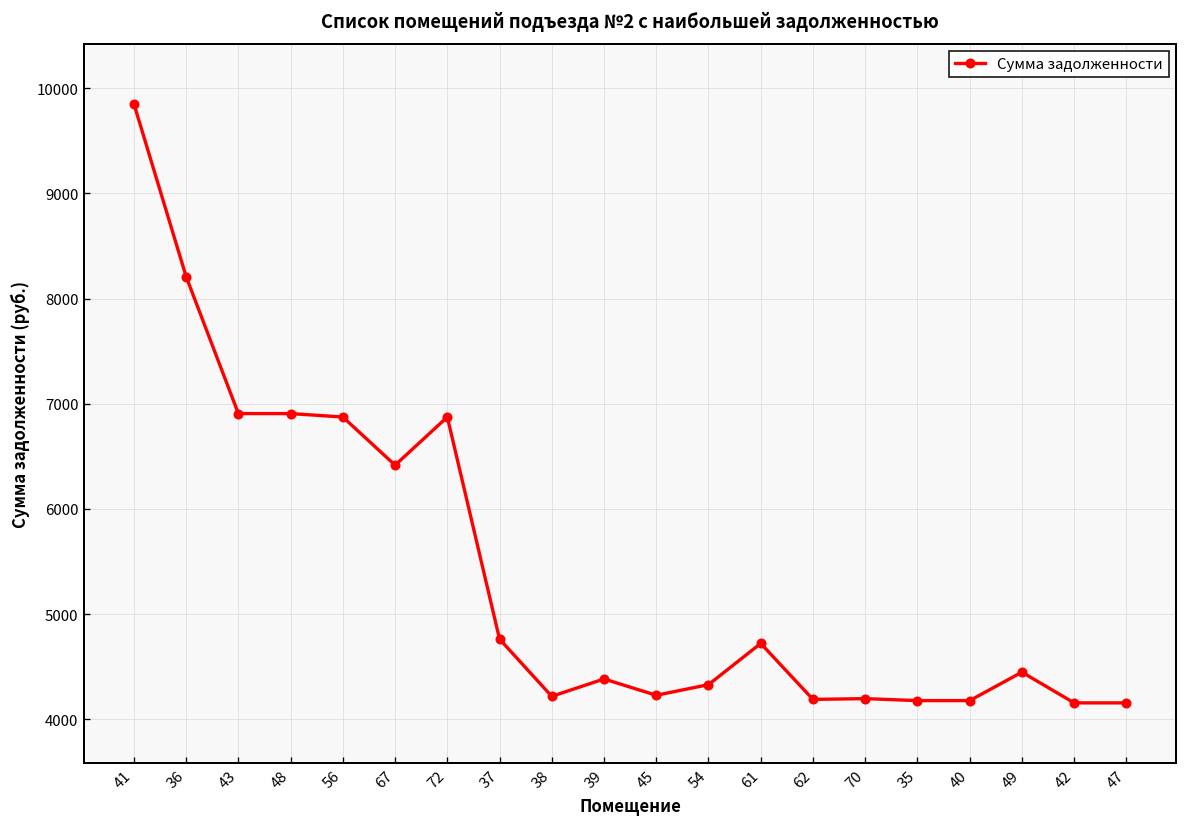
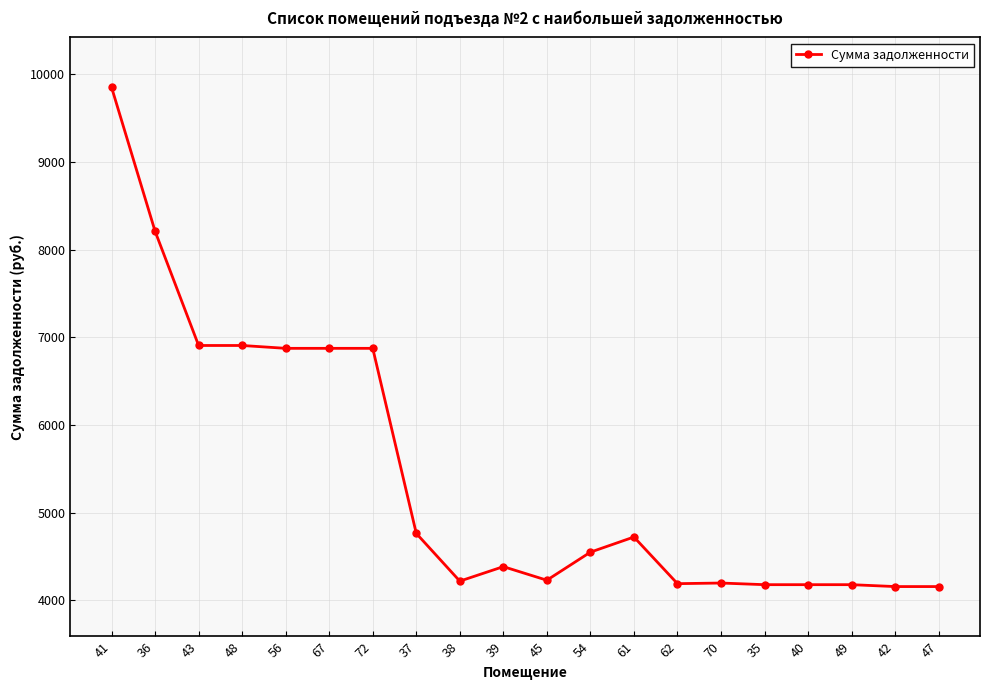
67: 6400 -> 6900
54: 4300 -> 4500
49: 4400 -> 4200
